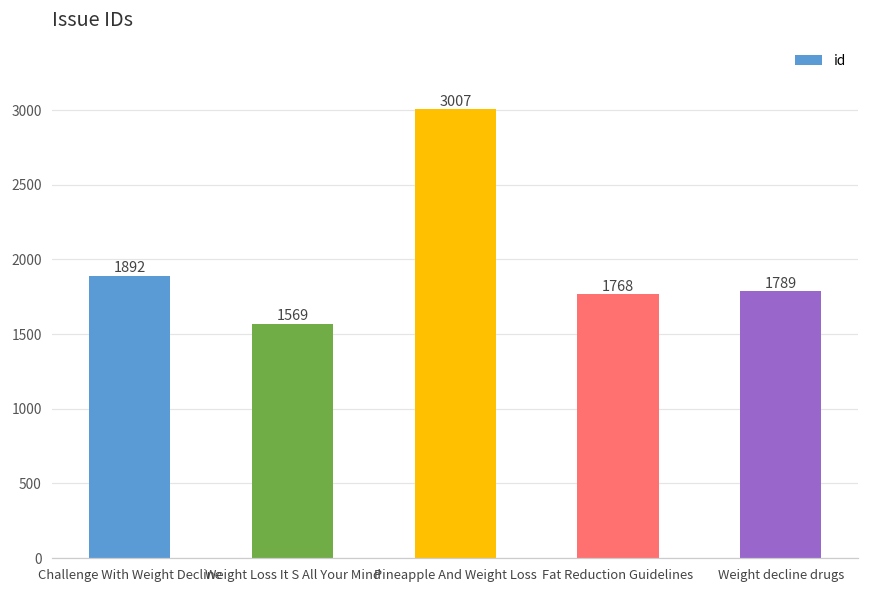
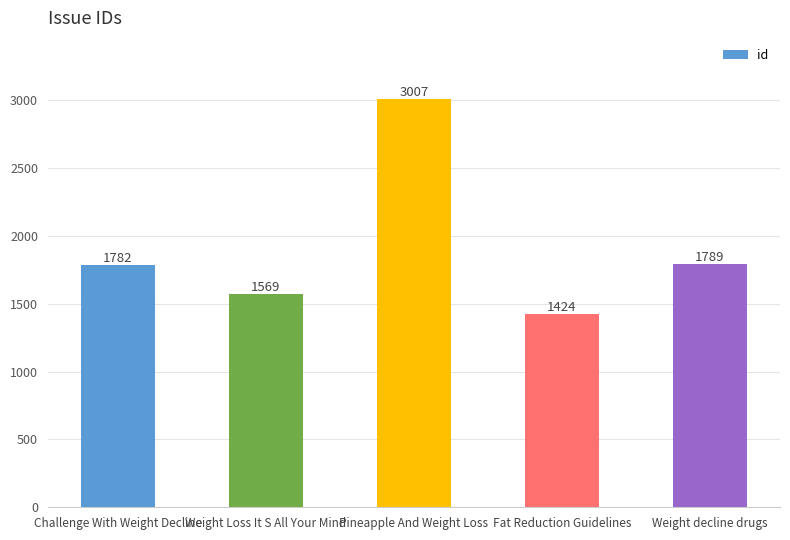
Challenge With Weight Decline: 1892 -> 1782
Fat Reduction Guidelines: 1768 -> 1424
